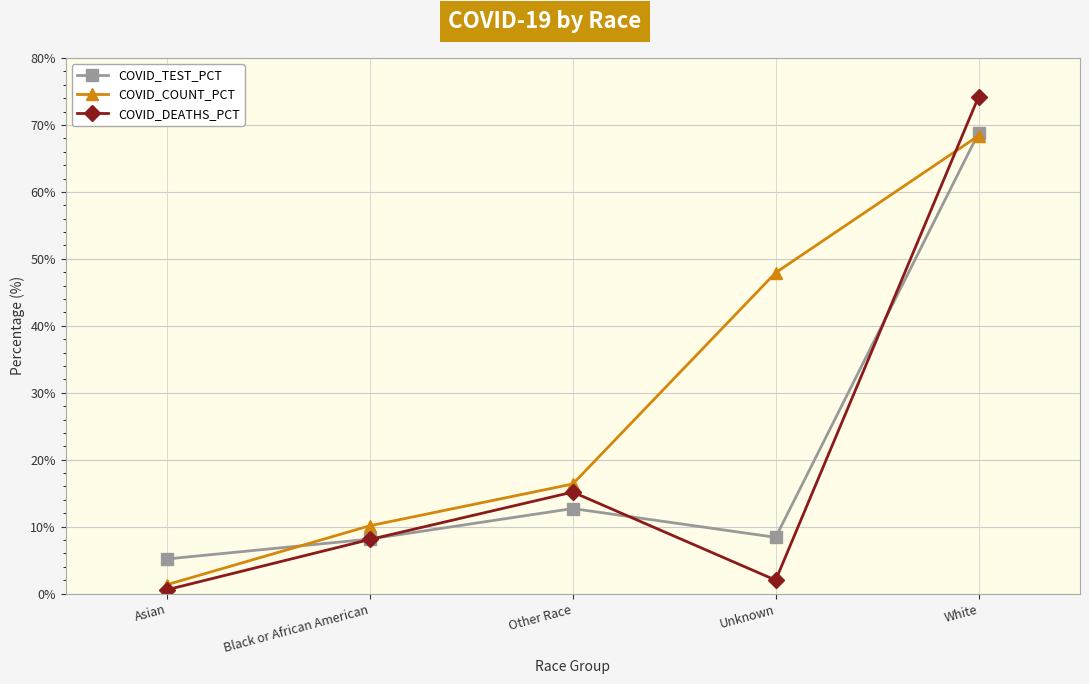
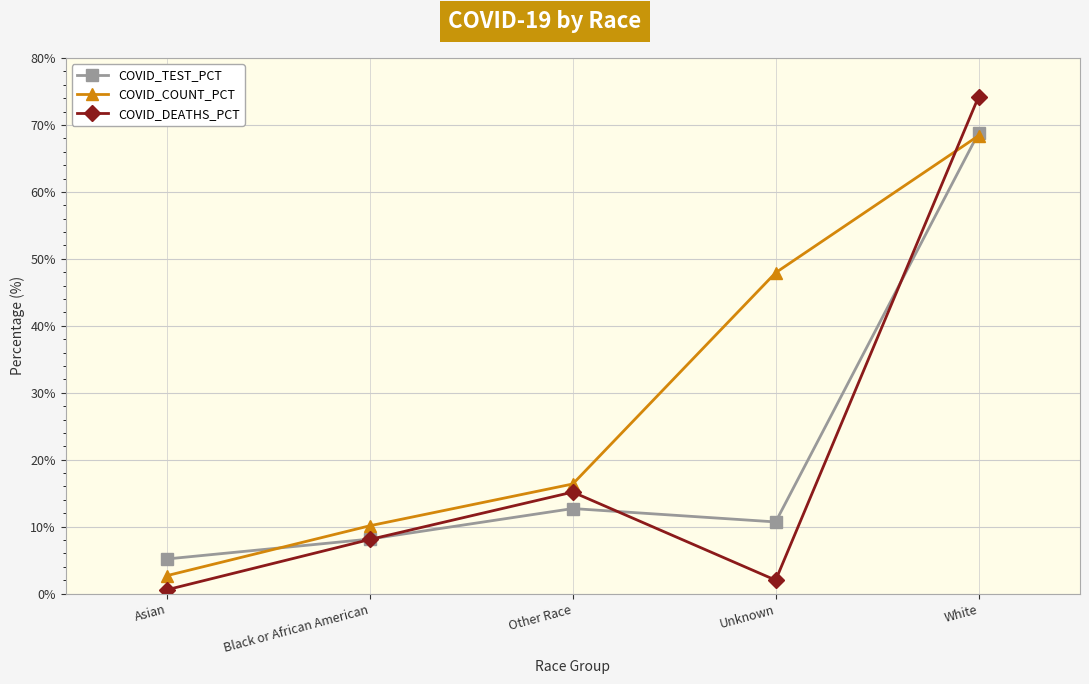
COVID_COUNT_PCT, Asian: 1% -> 3%
COVID_TEST_PCT, Unknown: 8% -> 11%
